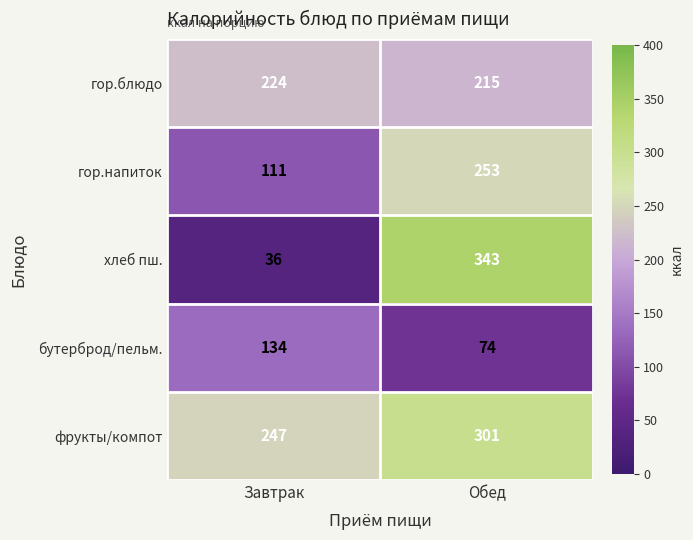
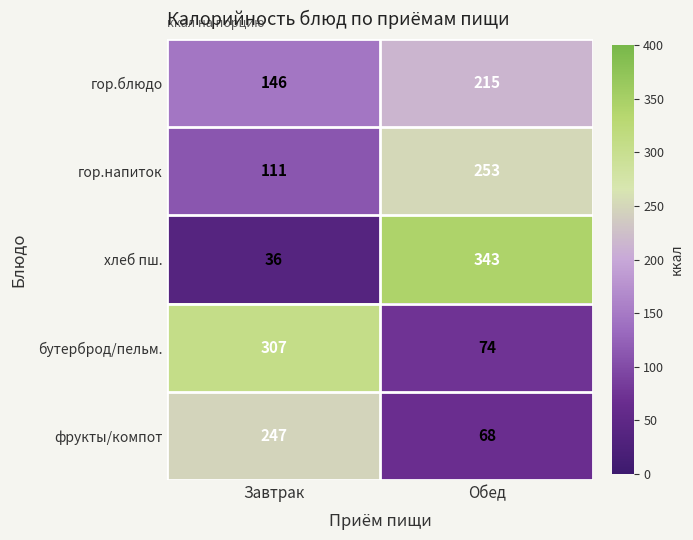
гор.блюдо, Завтрак: 224 -> 146
бутерброд/пельм., Завтрак: 134 -> 307
фрукты/компот, Обед: 301 -> 68
